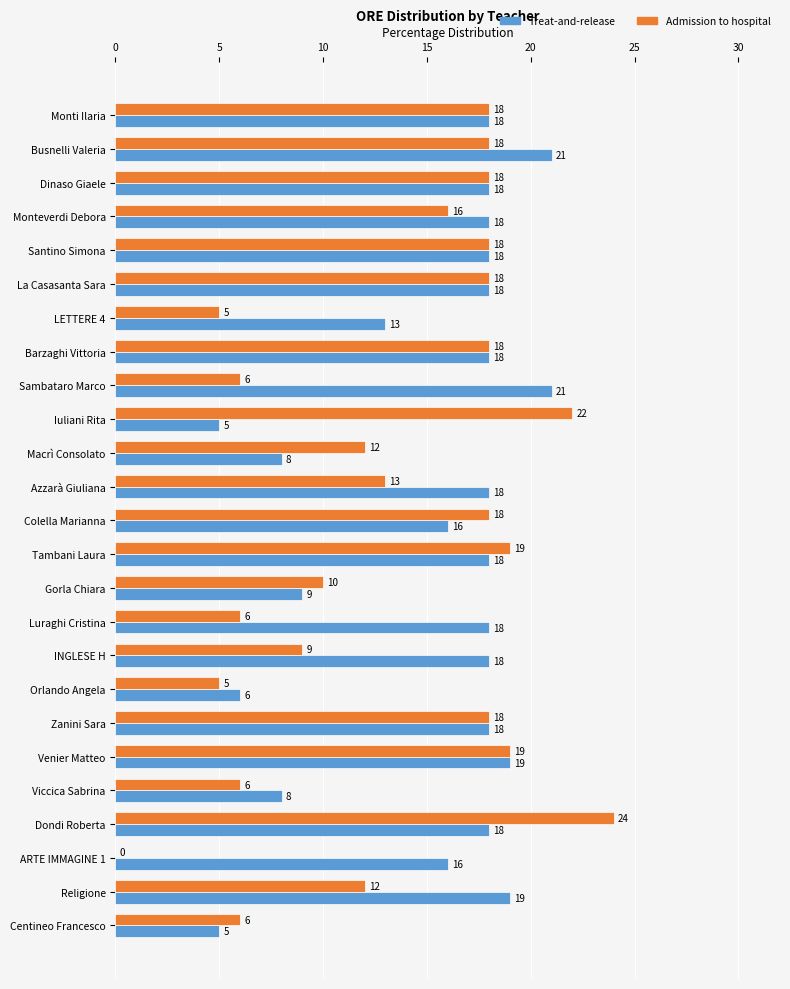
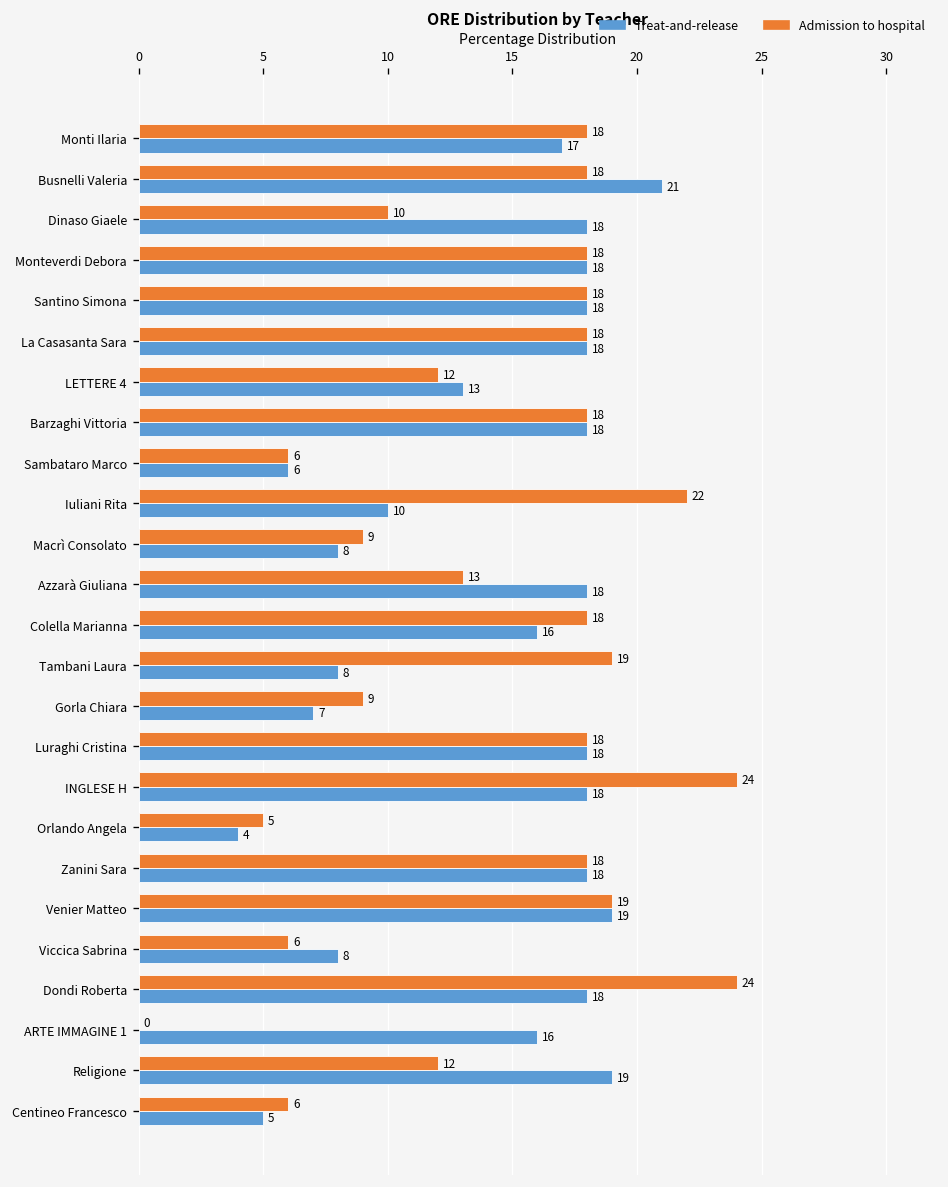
Treat-and-release, Monti Ilaria: 18 -> 17
Admission to hospital, Dinaso Giaele: 18 -> 10
Admission to hospital, Monteverdi Debora: 16 -> 18
Admission to hospital, LETTERE 4: 5 -> 12
Treat-and-release, Sambataro Marco: 21 -> 6
Treat-and-release, Iuliani Rita: 5 -> 10
Admission to hospital, Macrì Consolato: 12 -> 9
Treat-and-release, Tambani Laura: 18 -> 8
Admission to hospital, Gorla Chiara: 10 -> 9
Treat-and-release, Gorla Chiara: 9 -> 7
Admission to hospital, Luraghi Cristina: 6 -> 18
Admission to hospital, INGLESE H: 9 -> 24
Treat-and-release, Orlando Angela: 6 -> 4
